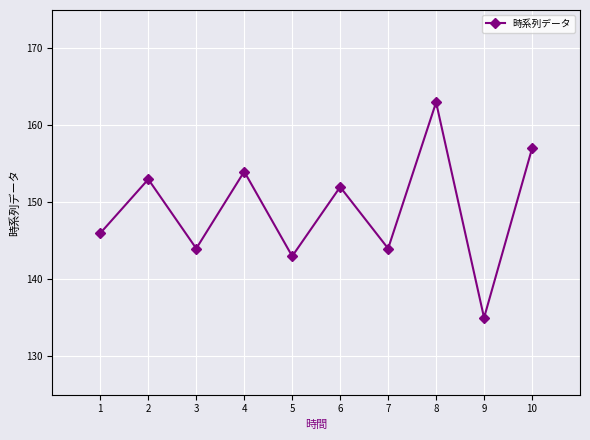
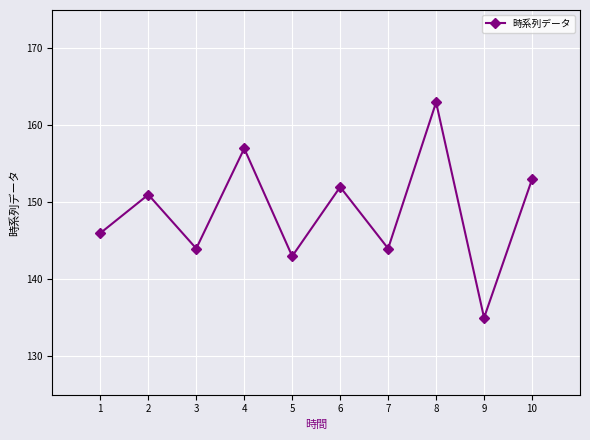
2: 153 -> 151
4: 154 -> 157
10: 157 -> 153
